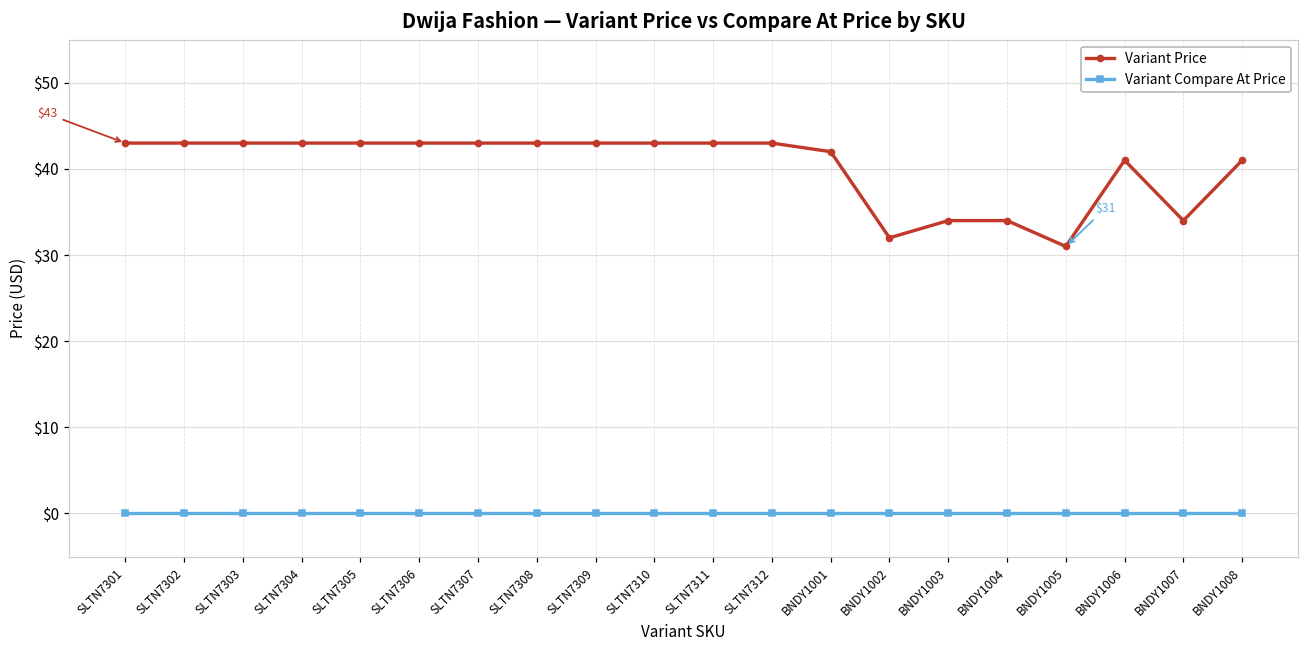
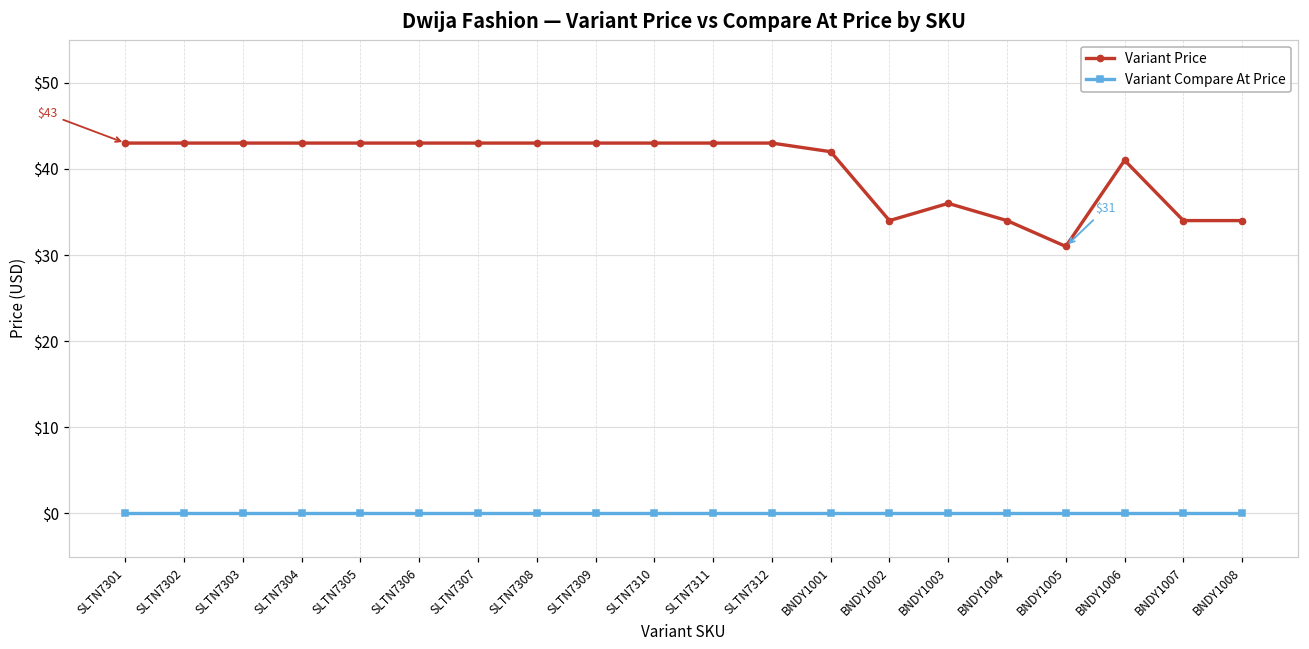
Variant Price, BNDY1002: $32 -> $34
Variant Price, BNDY1003: $34 -> $36
Variant Price, BNDY1008: $41 -> $34
